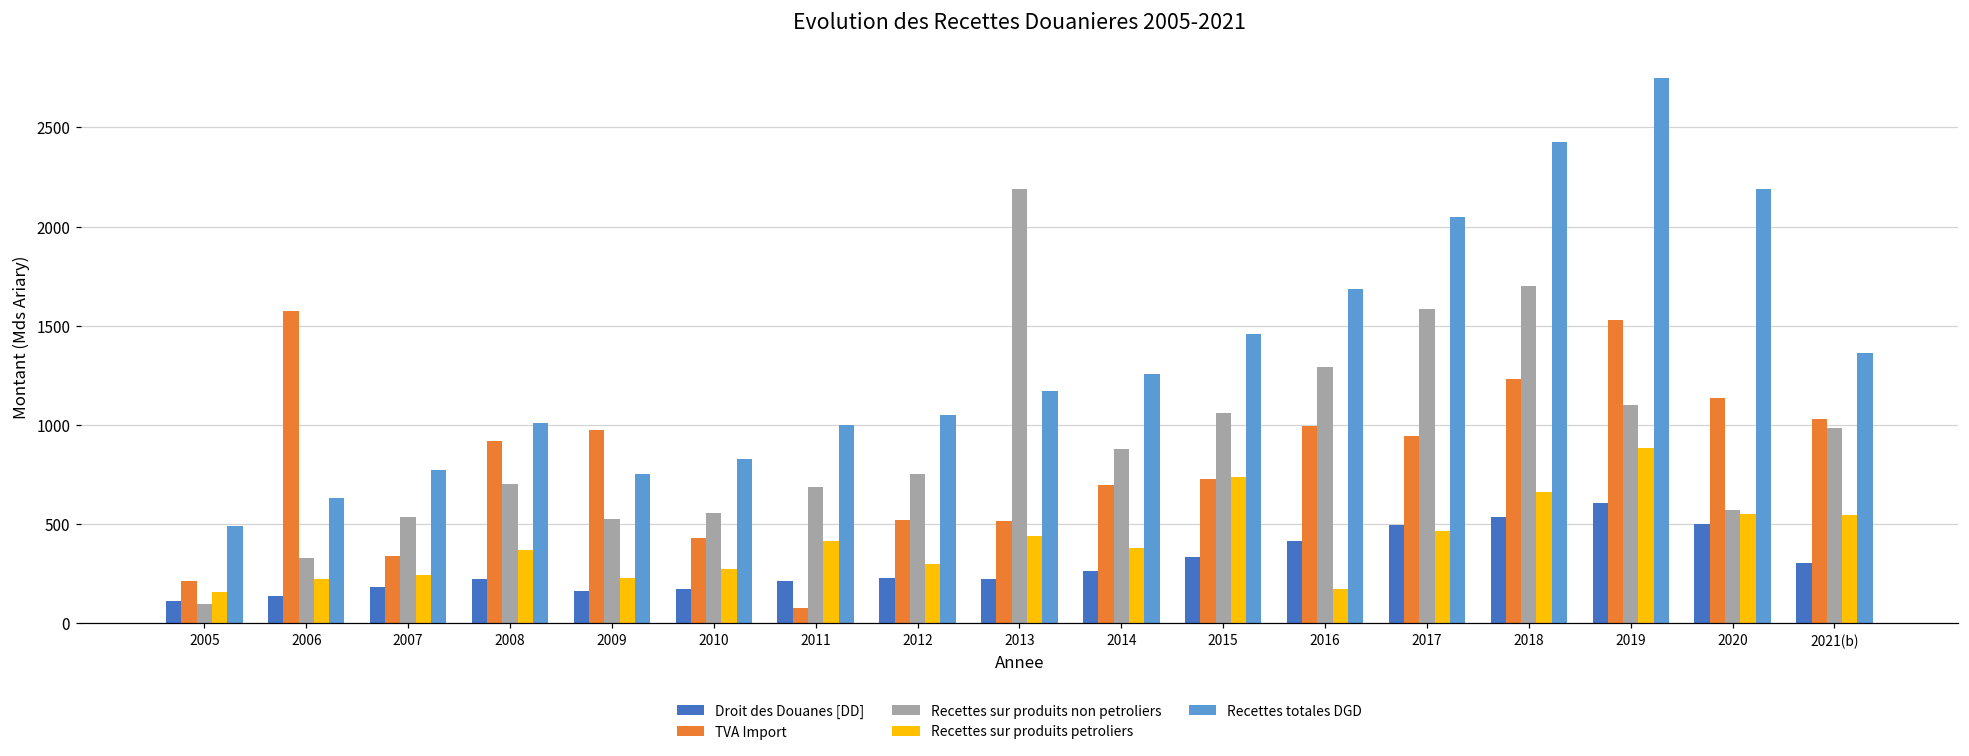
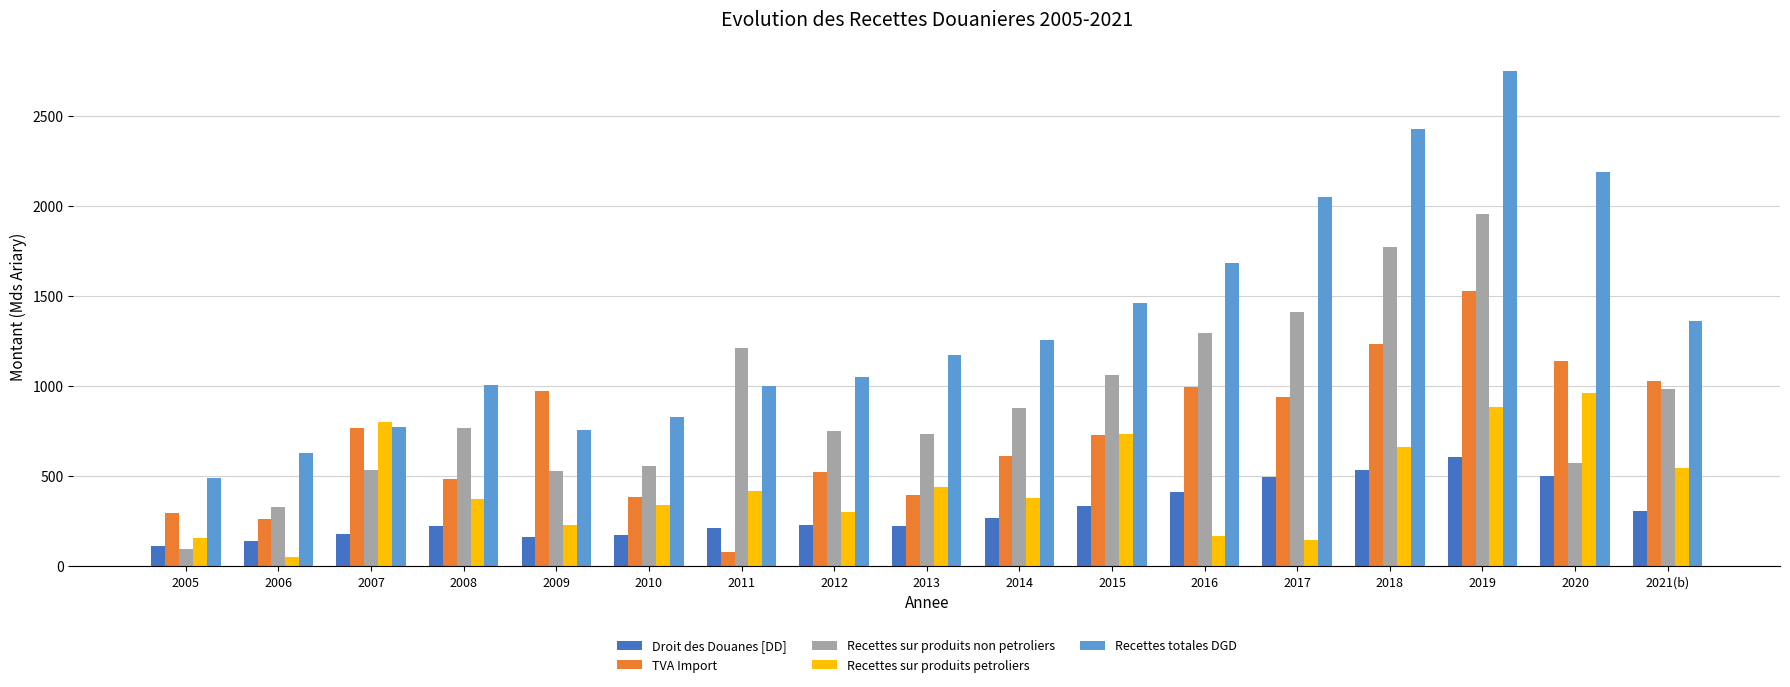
TVA Import, 2005: 210 -> 300
TVA Import, 2006: 1580 -> 260
Recettes sur produits petroliers, 2006: 220 -> 50
TVA Import, 2007: 340 -> 770
Recettes sur produits petroliers, 2007: 240 -> 800
TVA Import, 2008: 920 -> 480
Recettes sur produits non petroliers, 2008: 700 -> 770
TVA Import, 2010: 430 -> 380
Recettes sur produits petroliers, 2010: 270 -> 340
Recettes sur produits non petroliers, 2011: 690 -> 1210
TVA Import, 2013: 520 -> 390
Recettes sur produits non petroliers, 2013: 2190 -> 740
TVA Import, 2014: 700 -> 610
Recettes sur produits non petroliers, 2017: 1580 -> 1410
Recettes sur produits petroliers, 2017: 460 -> 140
Recettes sur produits non petroliers, 2018: 1700 -> 1770
Recettes sur produits non petroliers, 2019: 1100 -> 1950
Recettes sur produits petroliers, 2020: 550 -> 960
